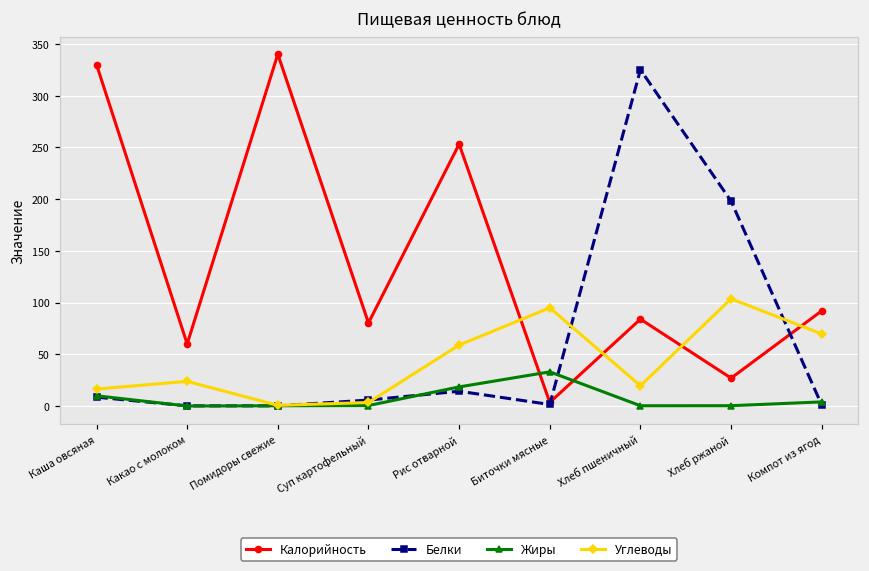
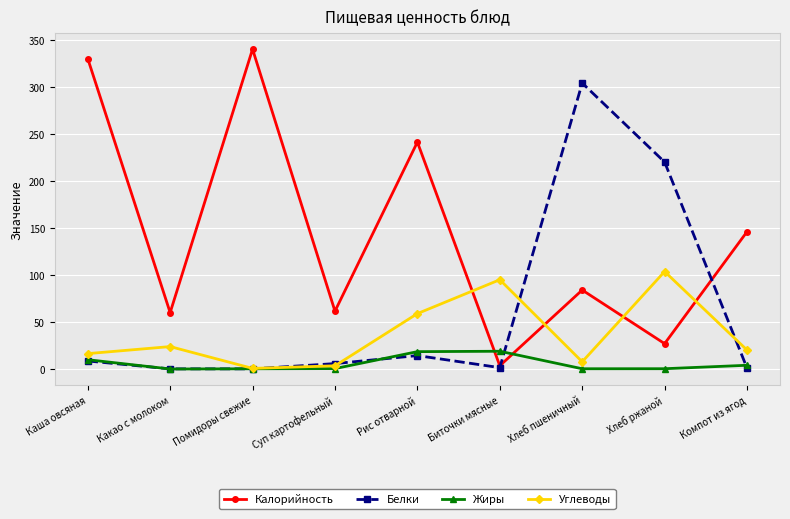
Калорийность, Суп картофельный: 80 -> 60
Калорийность, Рис отварной: 250 -> 240
Жиры, Биточки мясные: 30 -> 20
Белки, Хлеб пшеничный: 330 -> 300
Углеводы, Хлеб пшеничный: 20 -> 10
Белки, Хлеб ржаной: 200 -> 220
Калорийность, Компот из ягод: 90 -> 150
Углеводы, Компот из ягод: 70 -> 20
